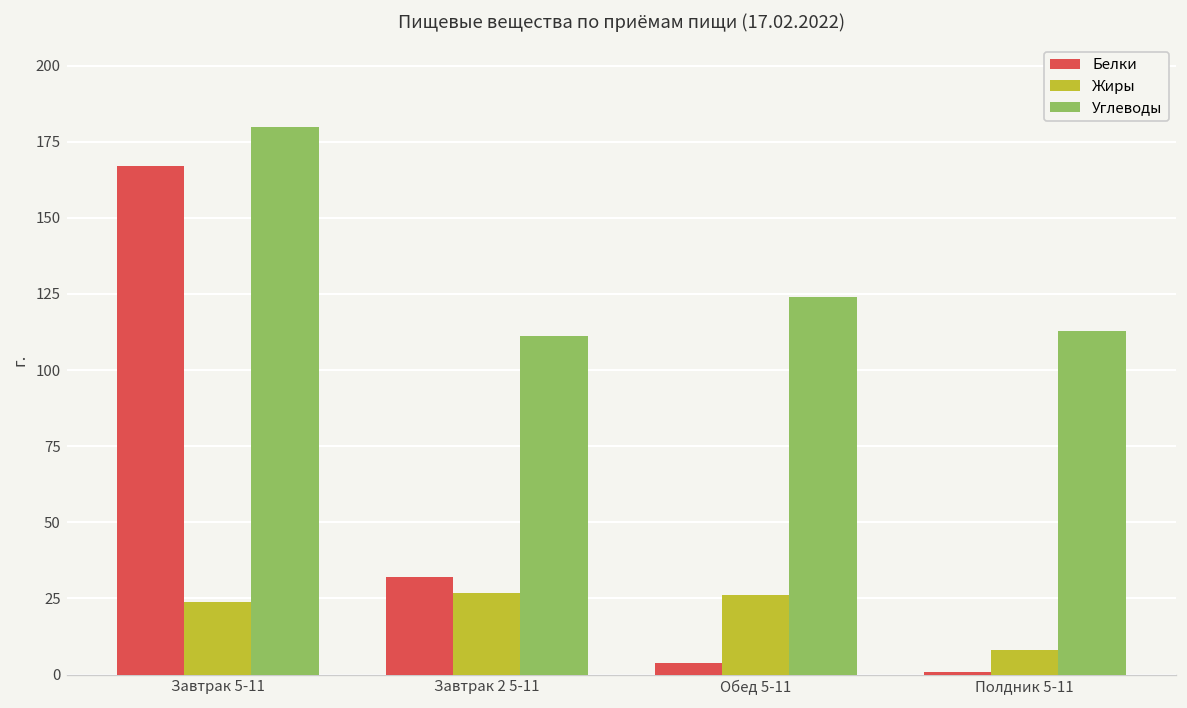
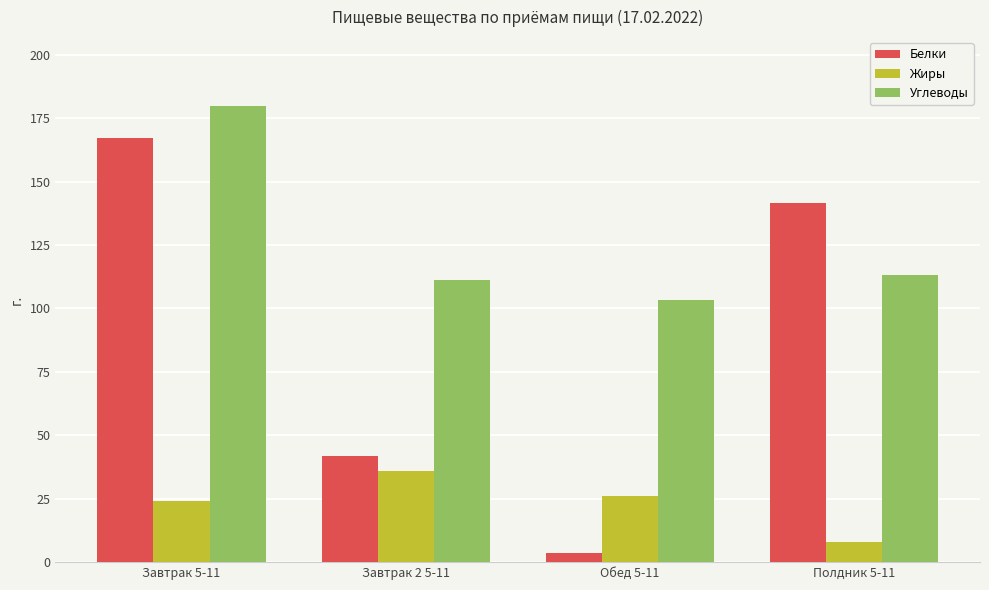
Белки, Завтрак 2 5-11: 32 -> 42
Жиры, Завтрак 2 5-11: 27 -> 36
Углеводы, Обед 5-11: 124 -> 103
Белки, Полдник 5-11: 1 -> 142
